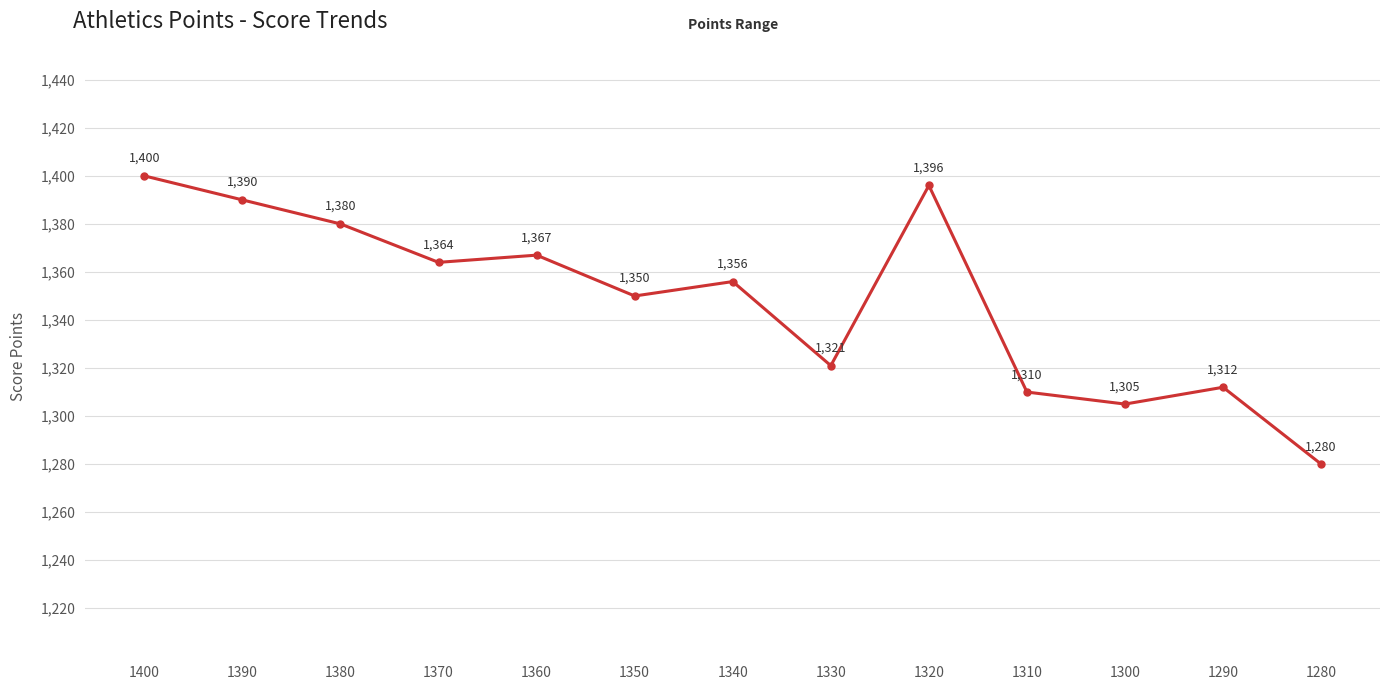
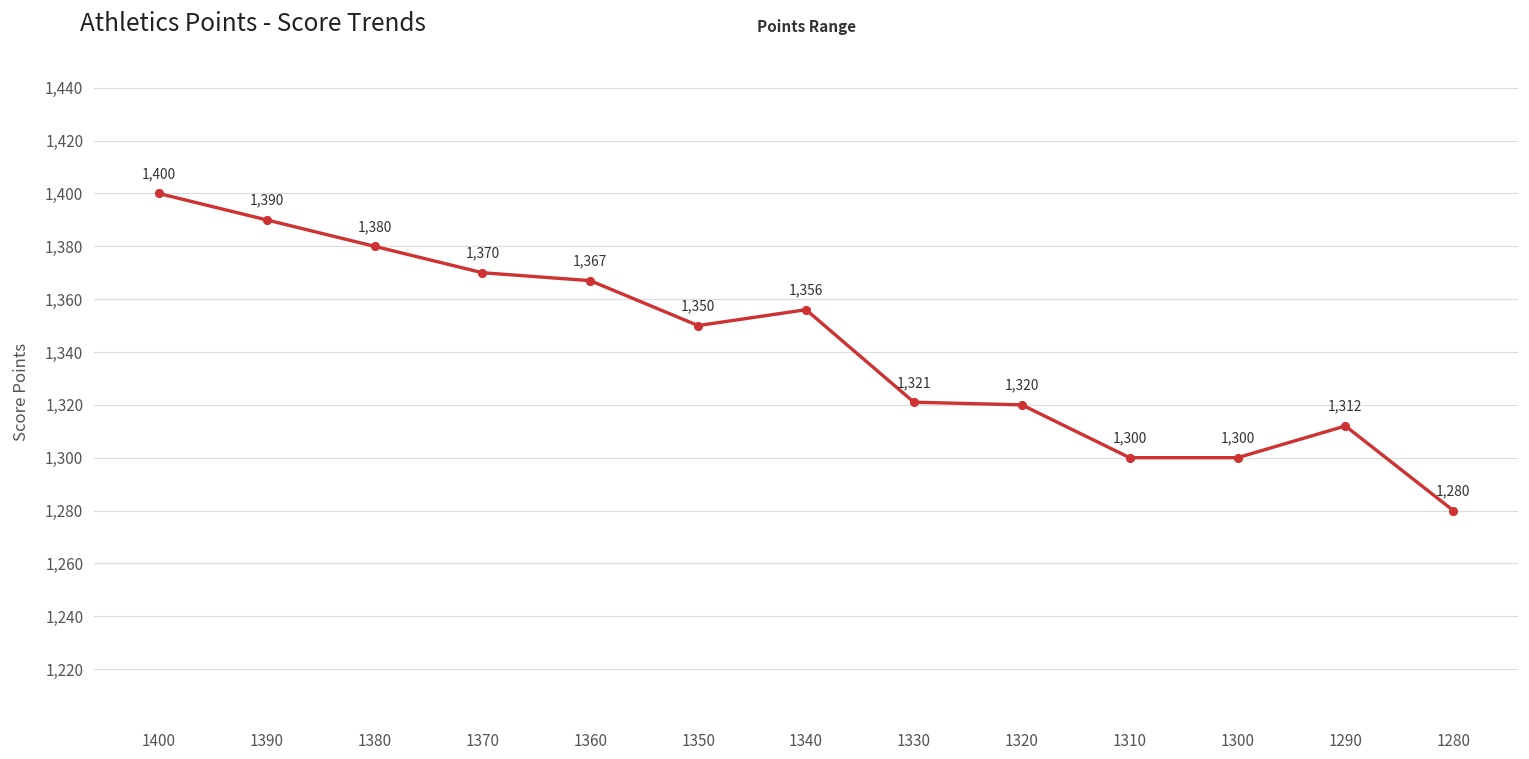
1370: 1,364 -> 1,370
1320: 1,396 -> 1,320
1310: 1,310 -> 1,300
1300: 1,305 -> 1,300
